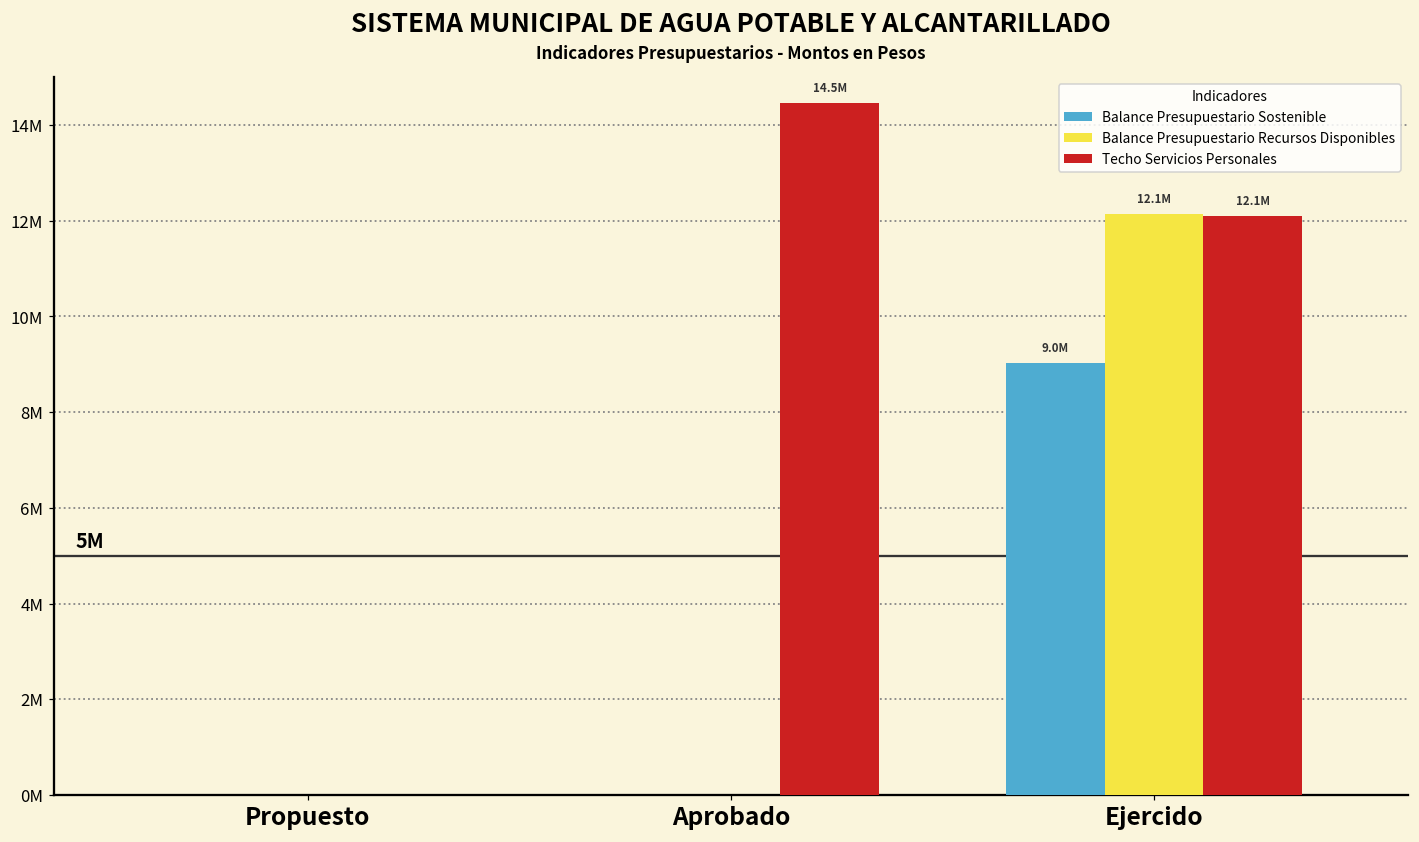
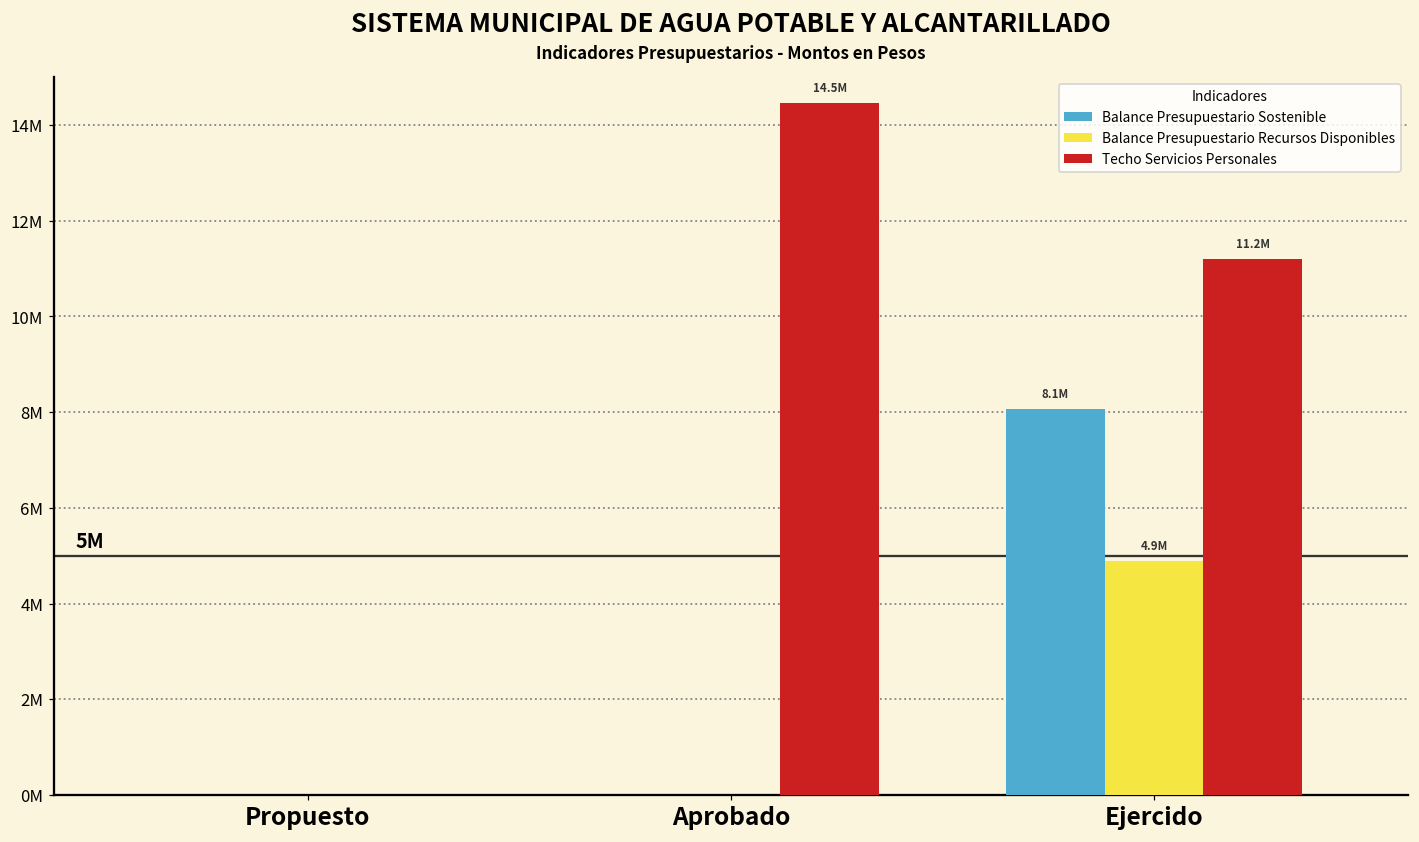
Balance Presupuestario Sostenible, Ejercido: 9.0M -> 8.1M
Balance Presupuestario Recursos Disponibles, Ejercido: 12.1M -> 4.9M
Techo Servicios Personales, Ejercido: 12.1M -> 11.2M
